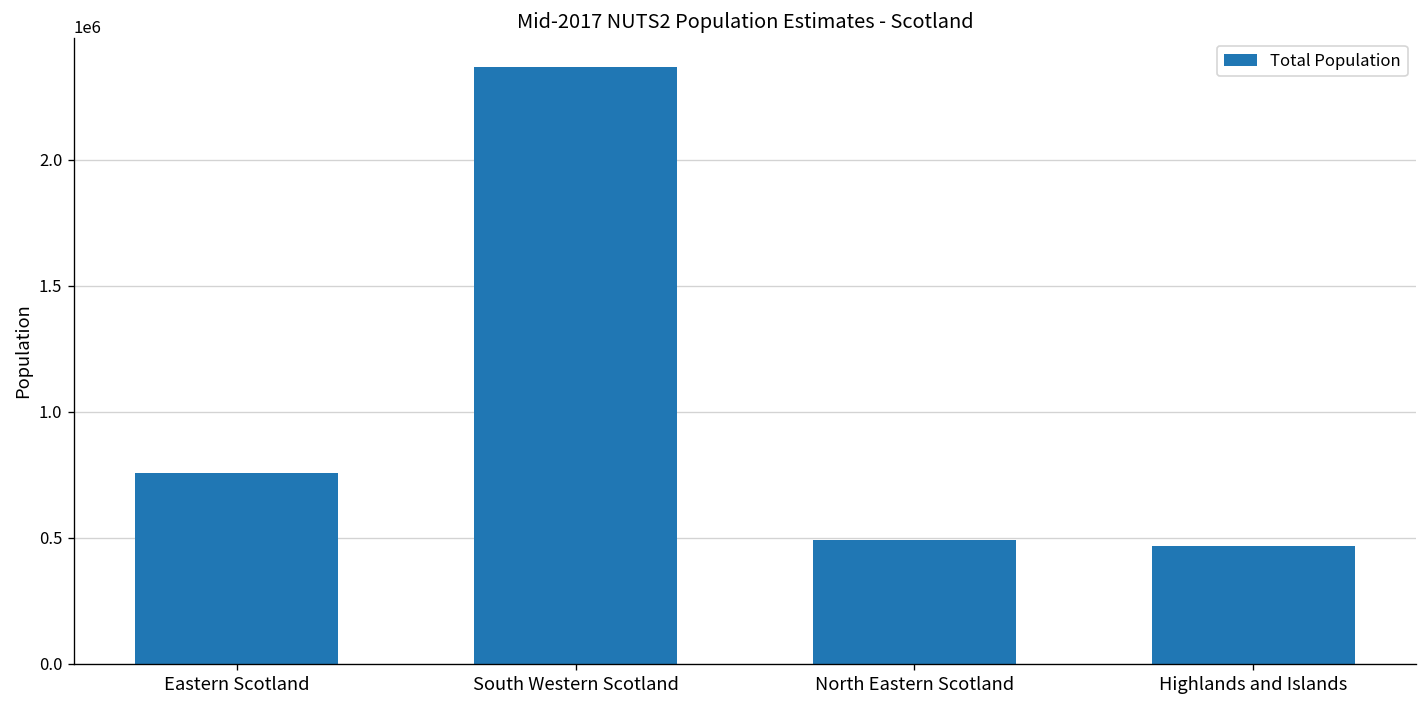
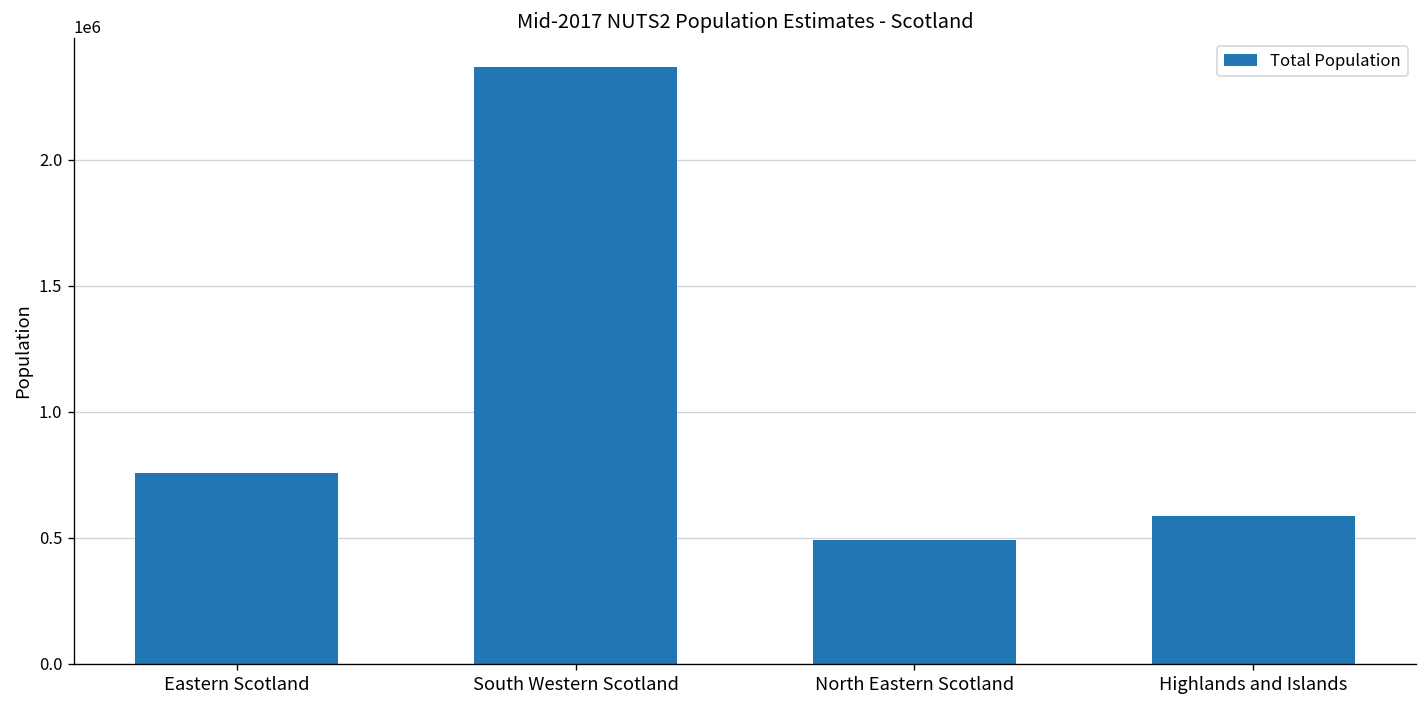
Highlands and Islands: 470000 -> 590000
